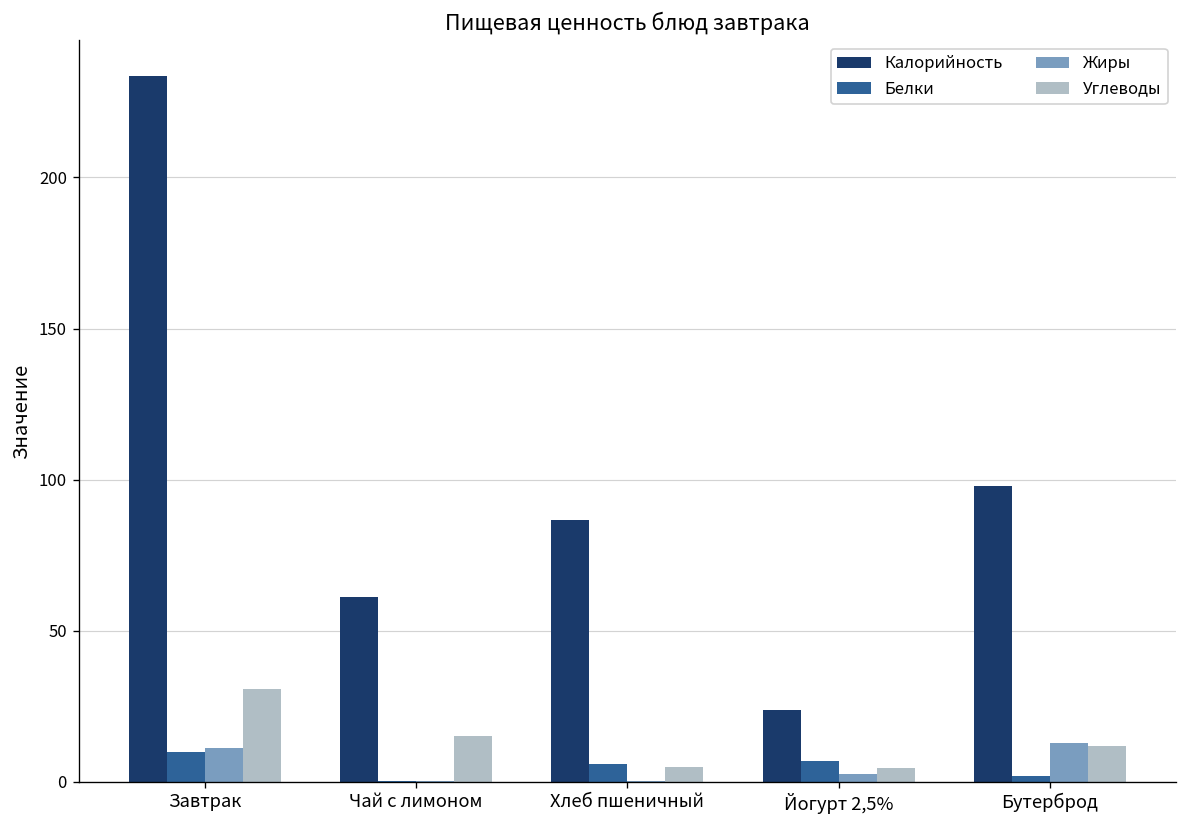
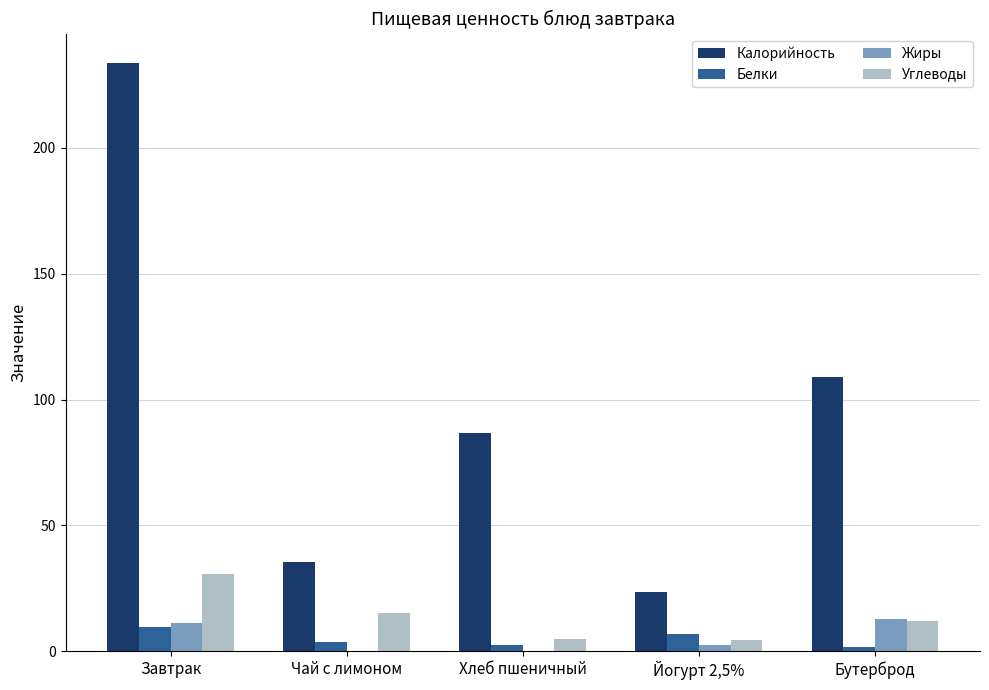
Калорийность, Чай с лимоном: 61 -> 36
Белки, Чай с лимоном: 0 -> 4
Белки, Хлеб пшеничный: 6 -> 2
Калорийность, Бутерброд: 98 -> 109
